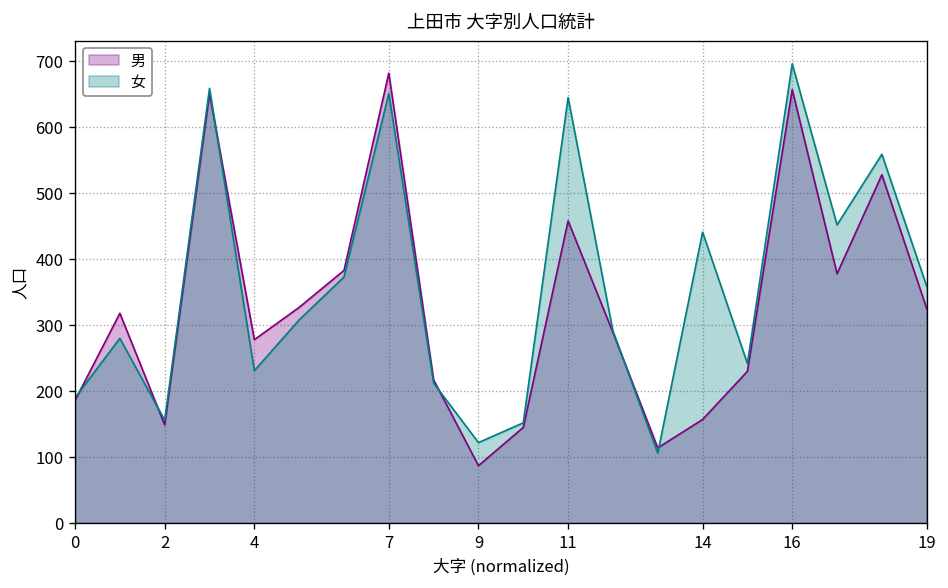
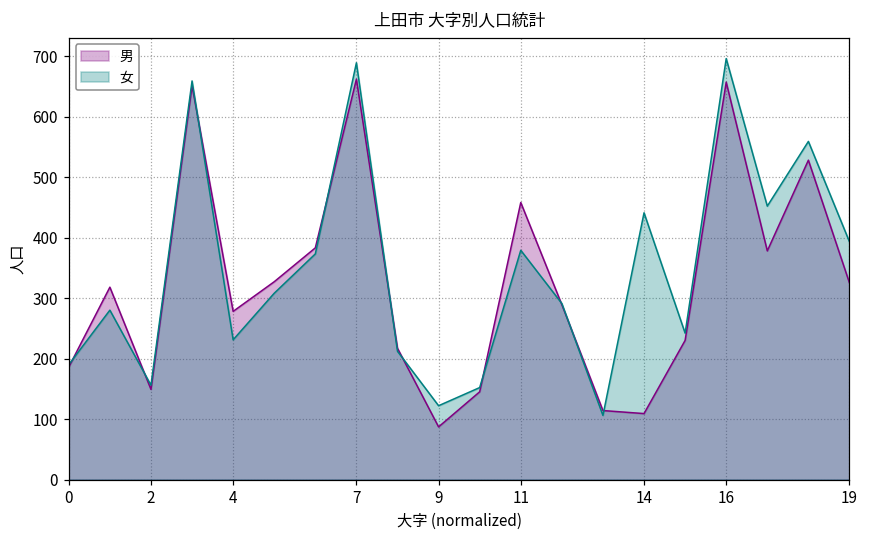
男, 7: 680 -> 660
女, 7: 650 -> 690
女, 11: 650 -> 380
男, 14: 160 -> 110
女, 19: 360 -> 390
